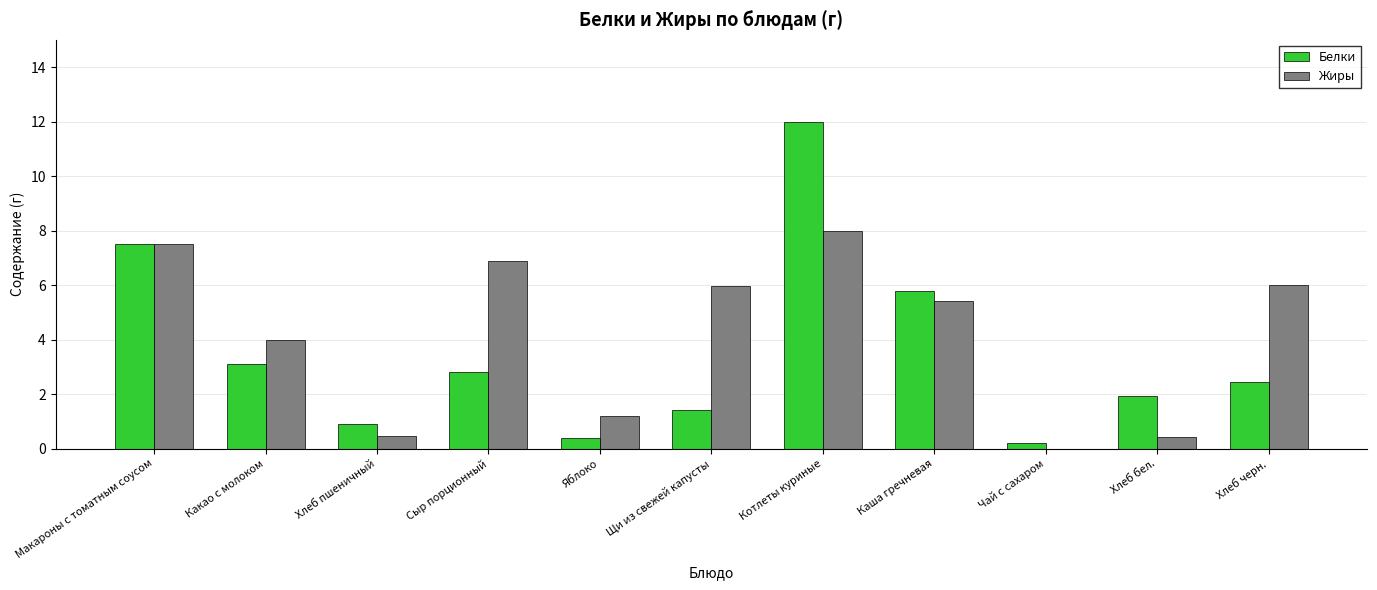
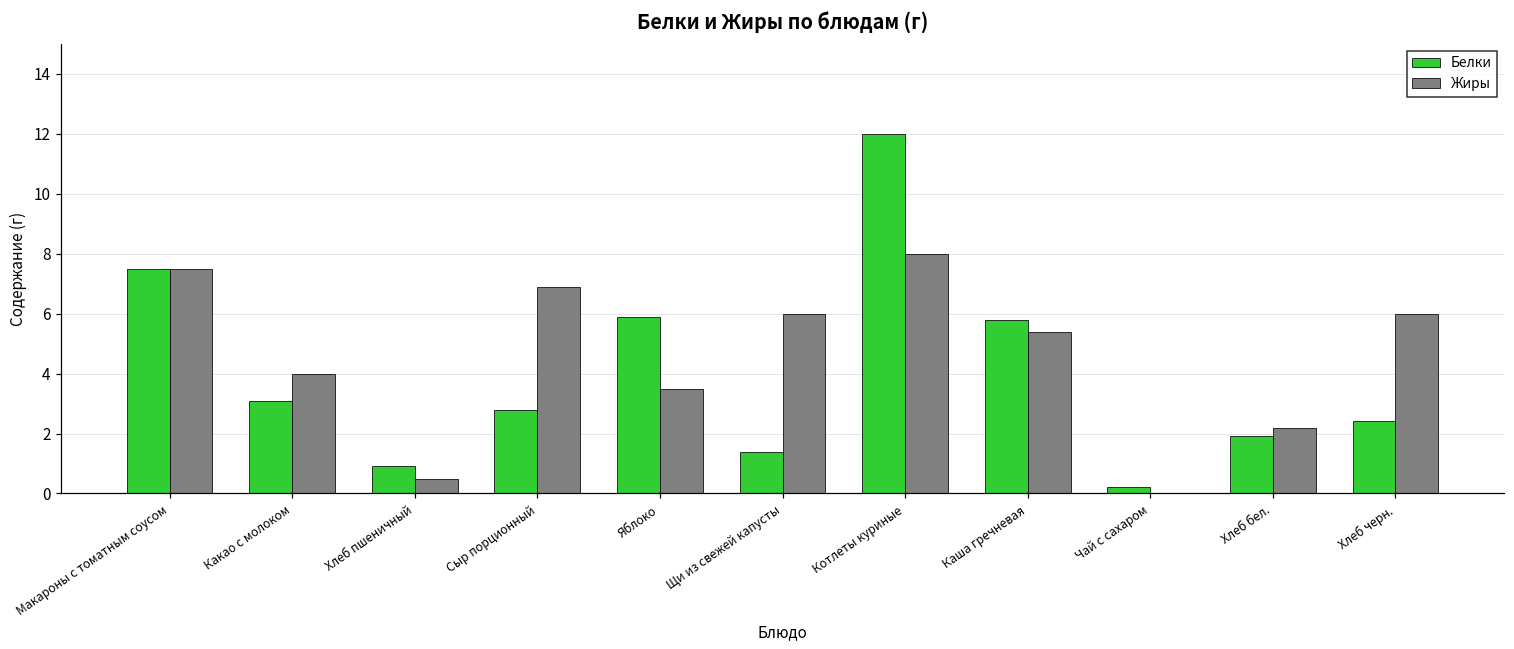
Белки, Яблоко: 0.4 -> 5.9
Жиры, Яблоко: 1.2 -> 3.5
Жиры, Хлеб бел.: 0.4 -> 2.2
